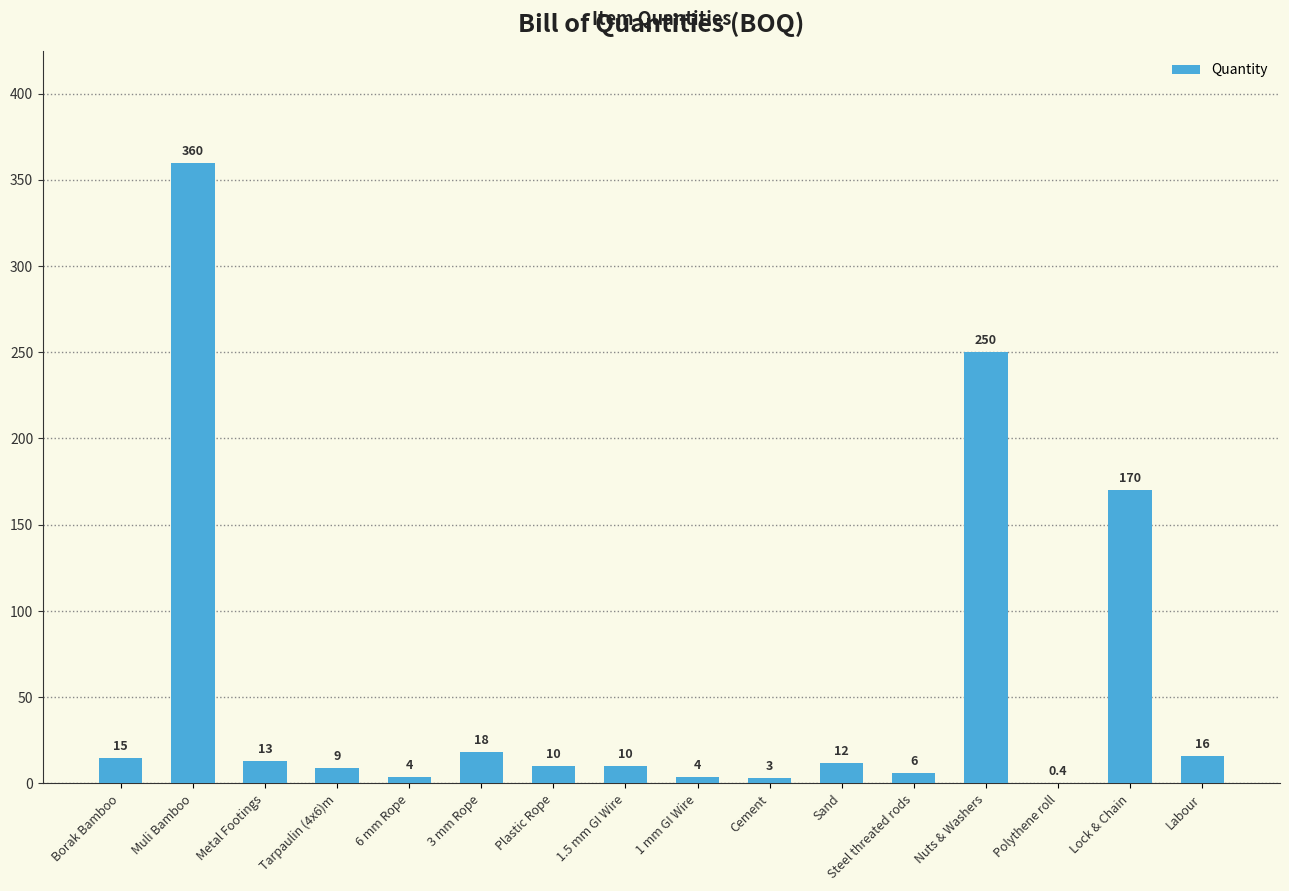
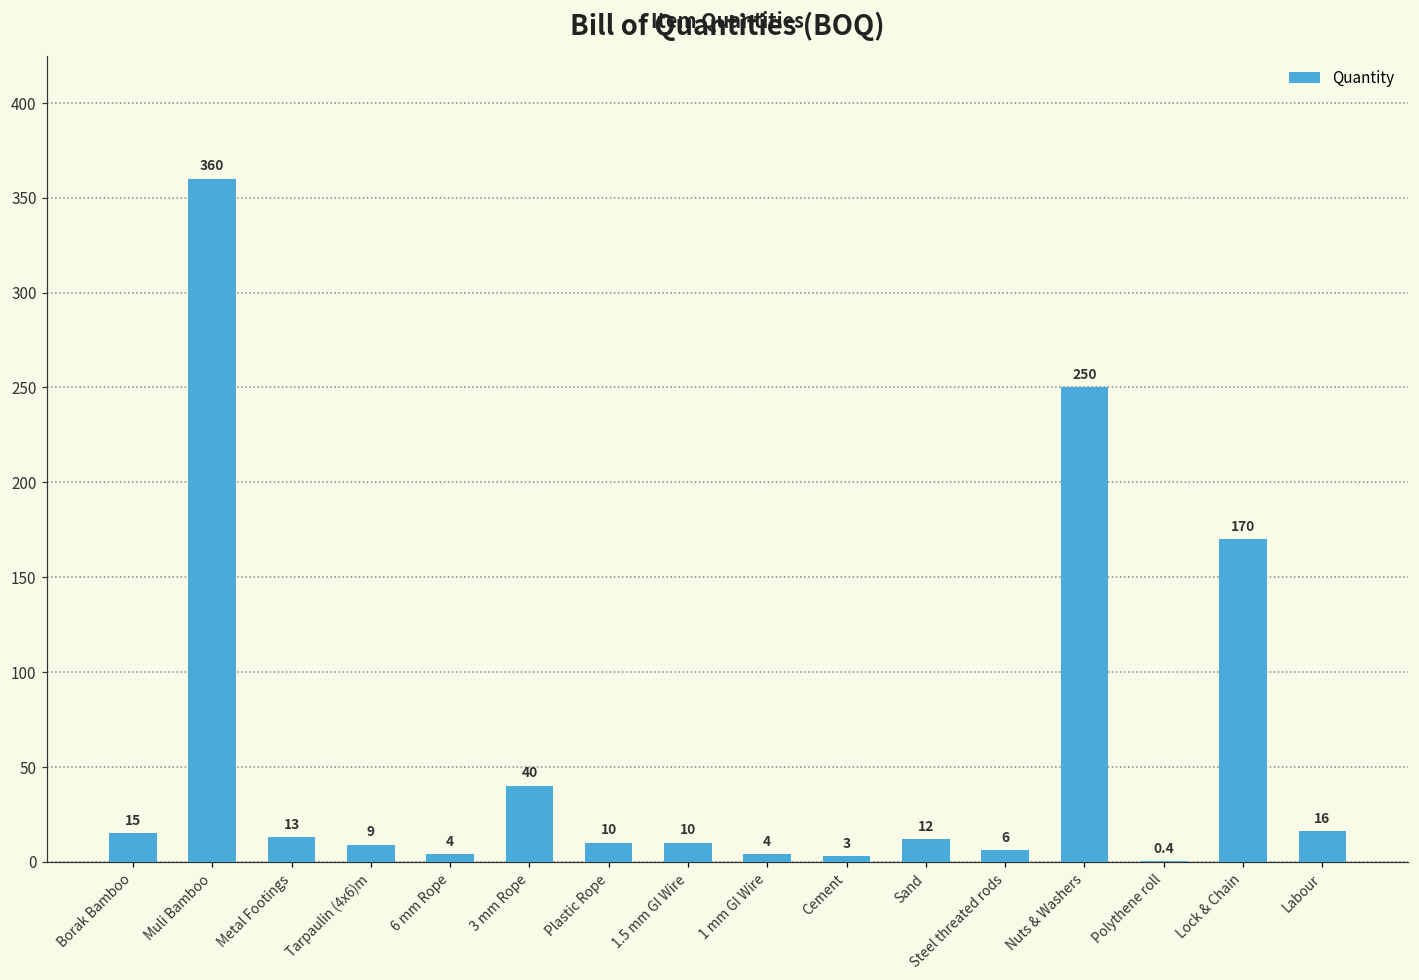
3 mm Rope: 18 -> 40
